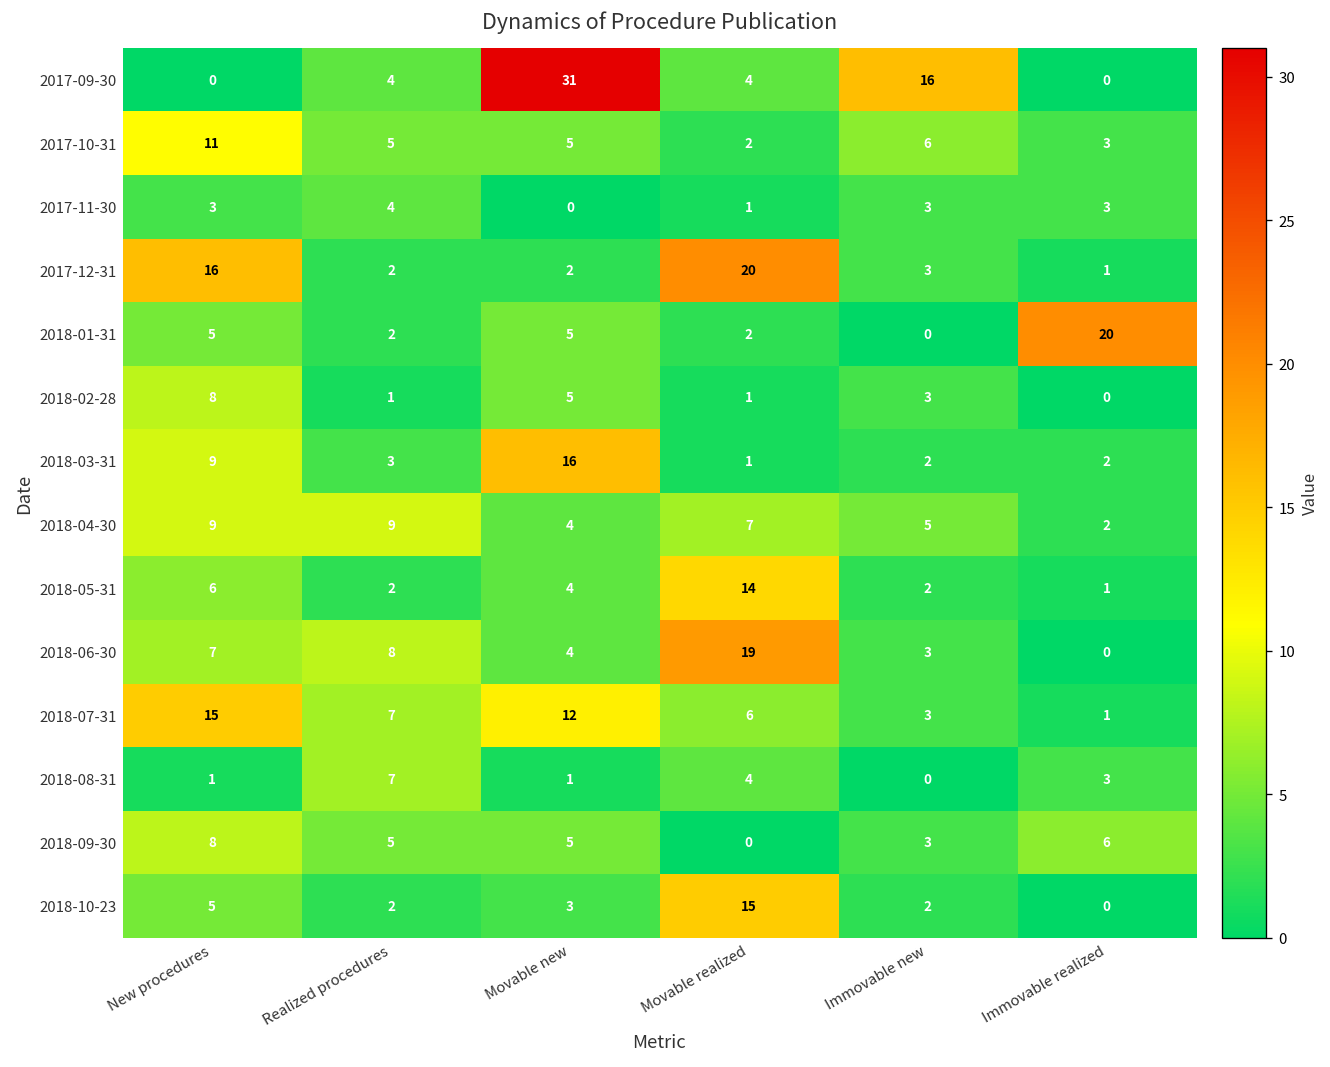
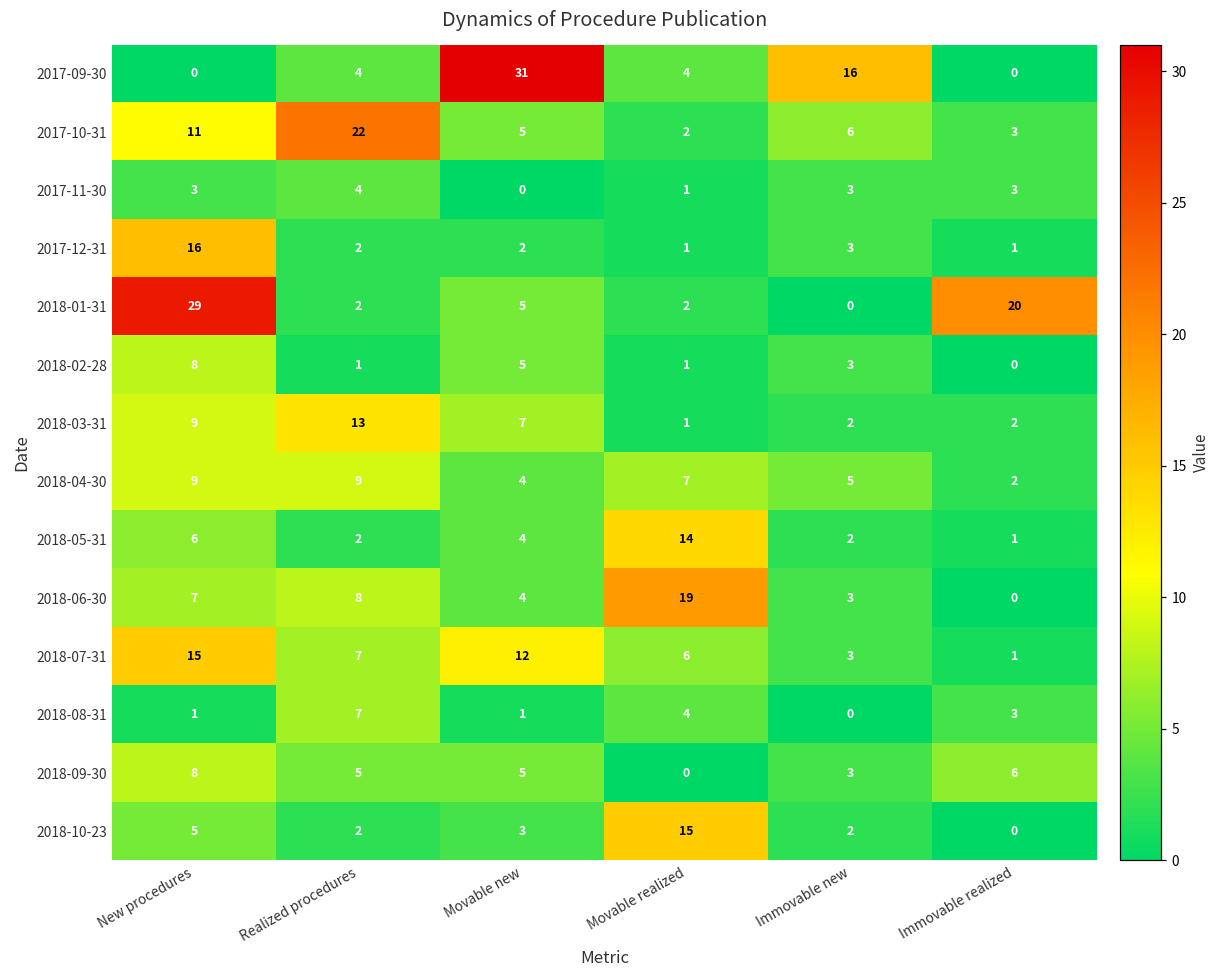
2017-10-31, Realized procedures: 5 -> 22
2017-12-31, Movable realized: 20 -> 1
2018-01-31, New procedures: 5 -> 29
2018-03-31, Realized procedures: 3 -> 13
2018-03-31, Movable new: 16 -> 7
